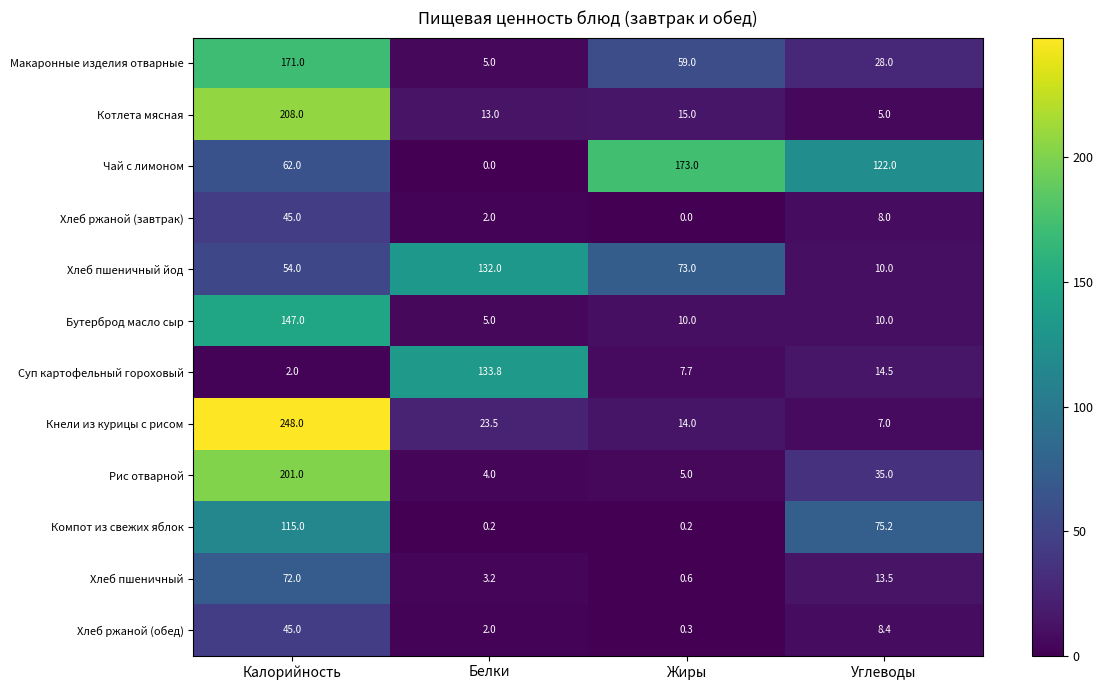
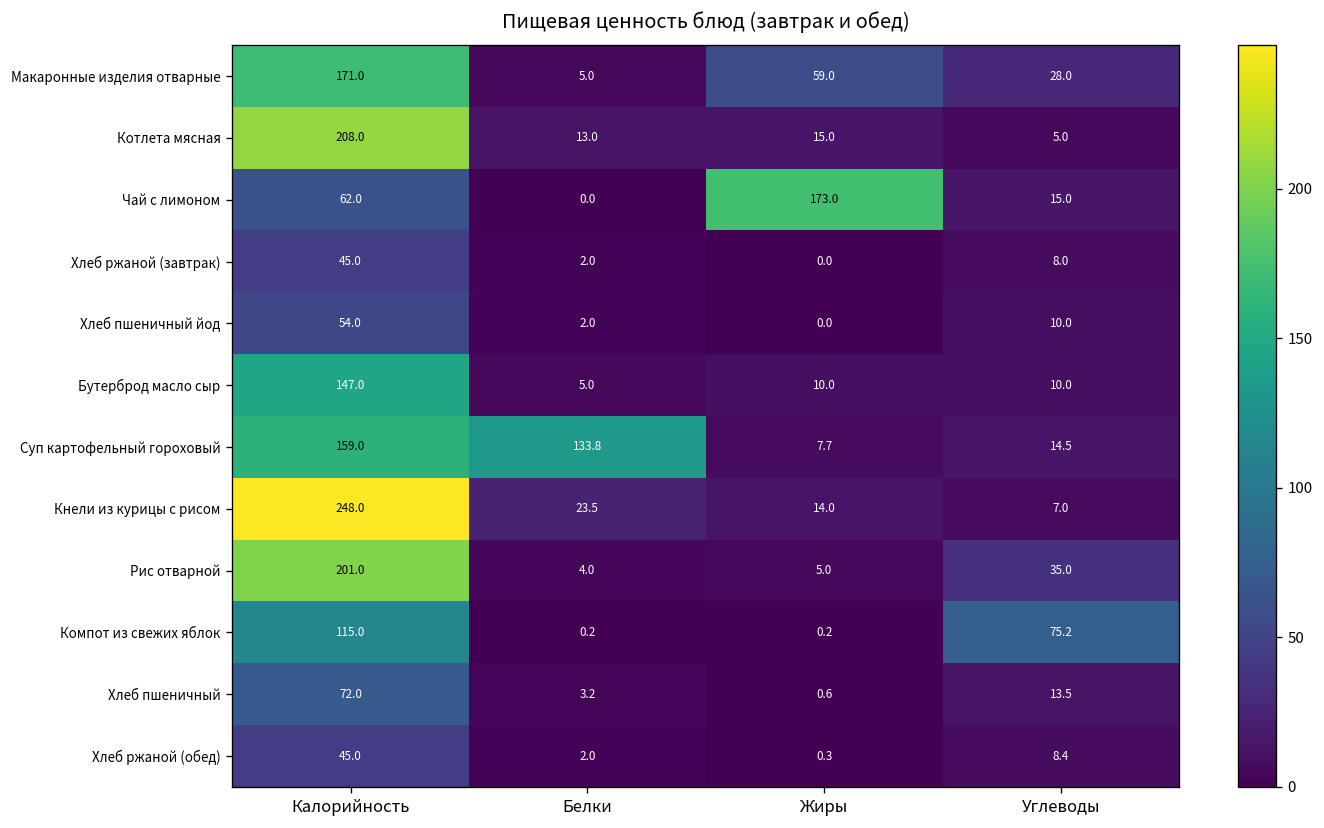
Чай с лимоном, Углеводы: 122.0 -> 15.0
Хлеб пшеничный йод, Белки: 132.0 -> 2.0
Хлеб пшеничный йод, Жиры: 73.0 -> 0.0
Суп картофельный гороховый, Калорийность: 2.0 -> 159.0
